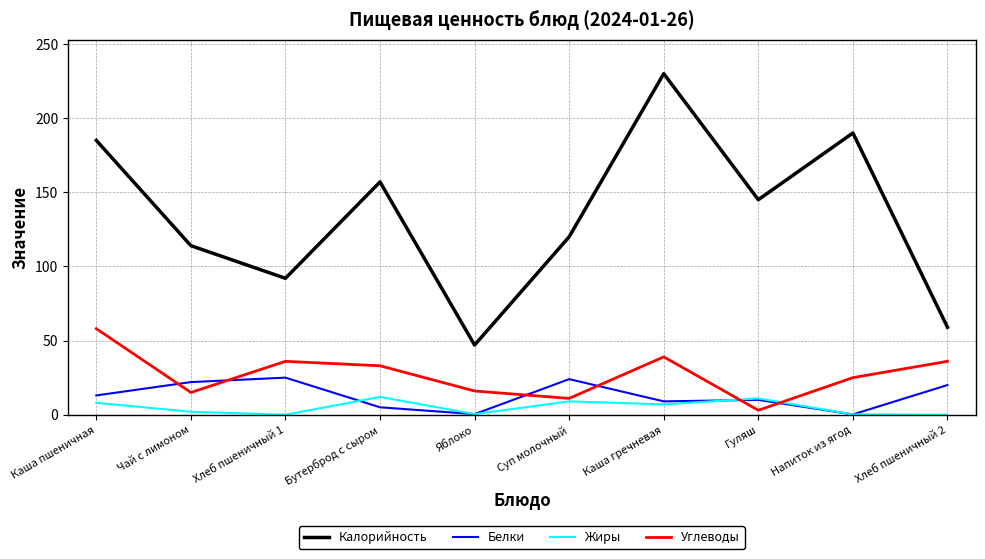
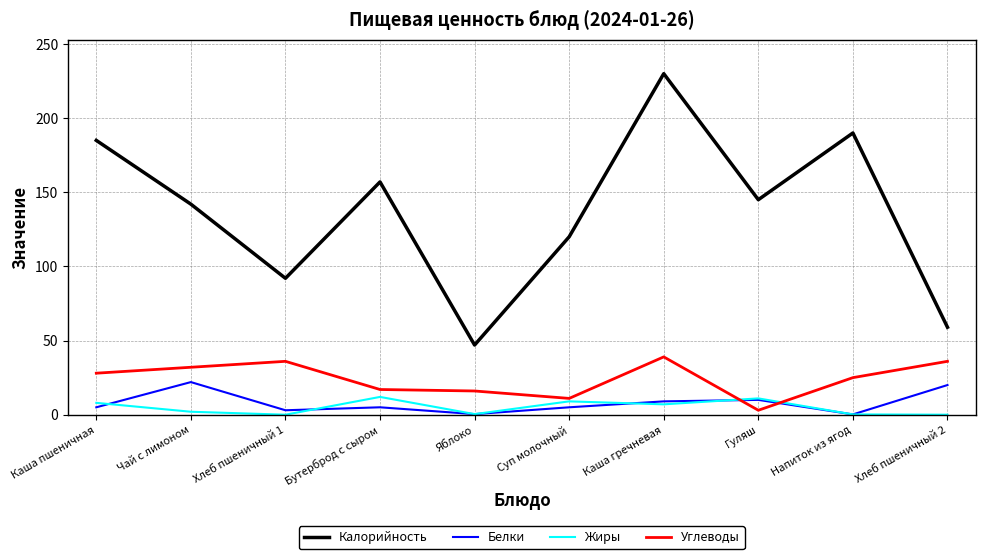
Белки, Каша пшеничная: 13 -> 5
Углеводы, Каша пшеничная: 58 -> 28
Калорийность, Чай с лимоном: 114 -> 142
Углеводы, Чай с лимоном: 15 -> 32
Белки, Хлеб пшеничный 1: 25 -> 3
Углеводы, Бутерброд с сыром: 33 -> 17
Белки, Суп молочный: 24 -> 5
